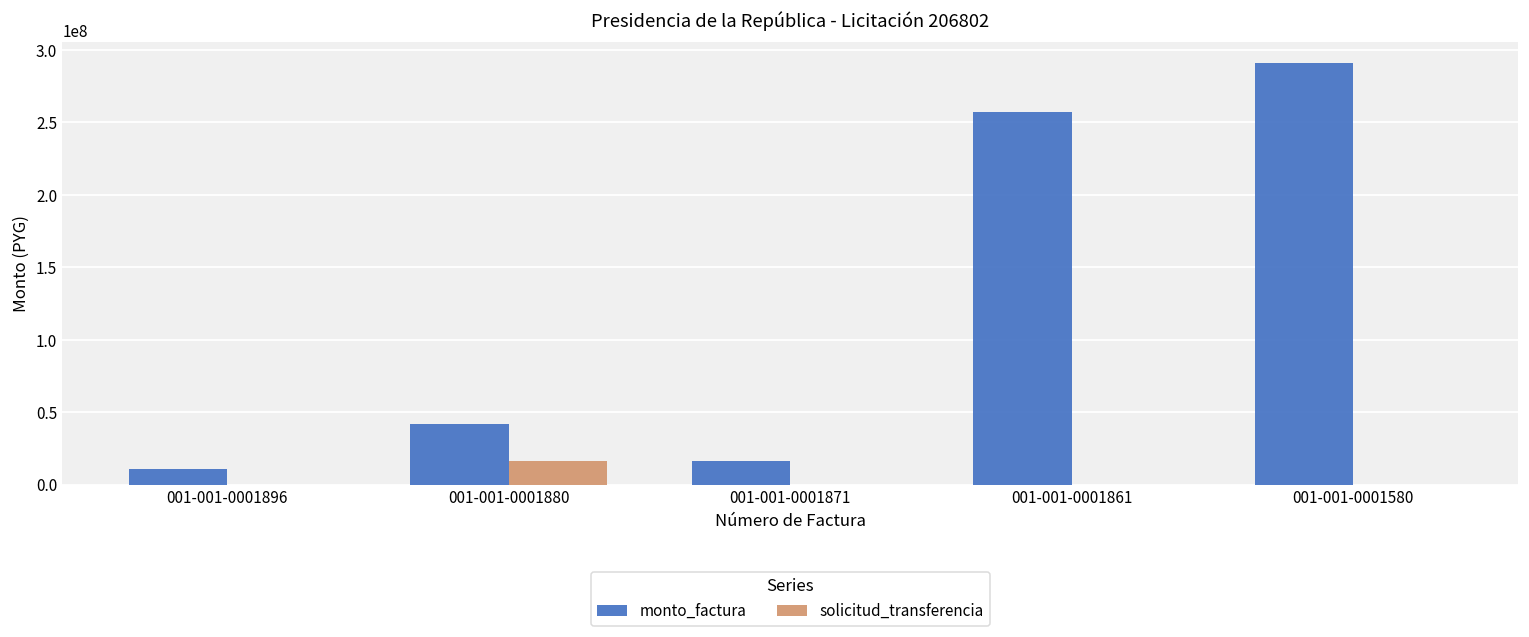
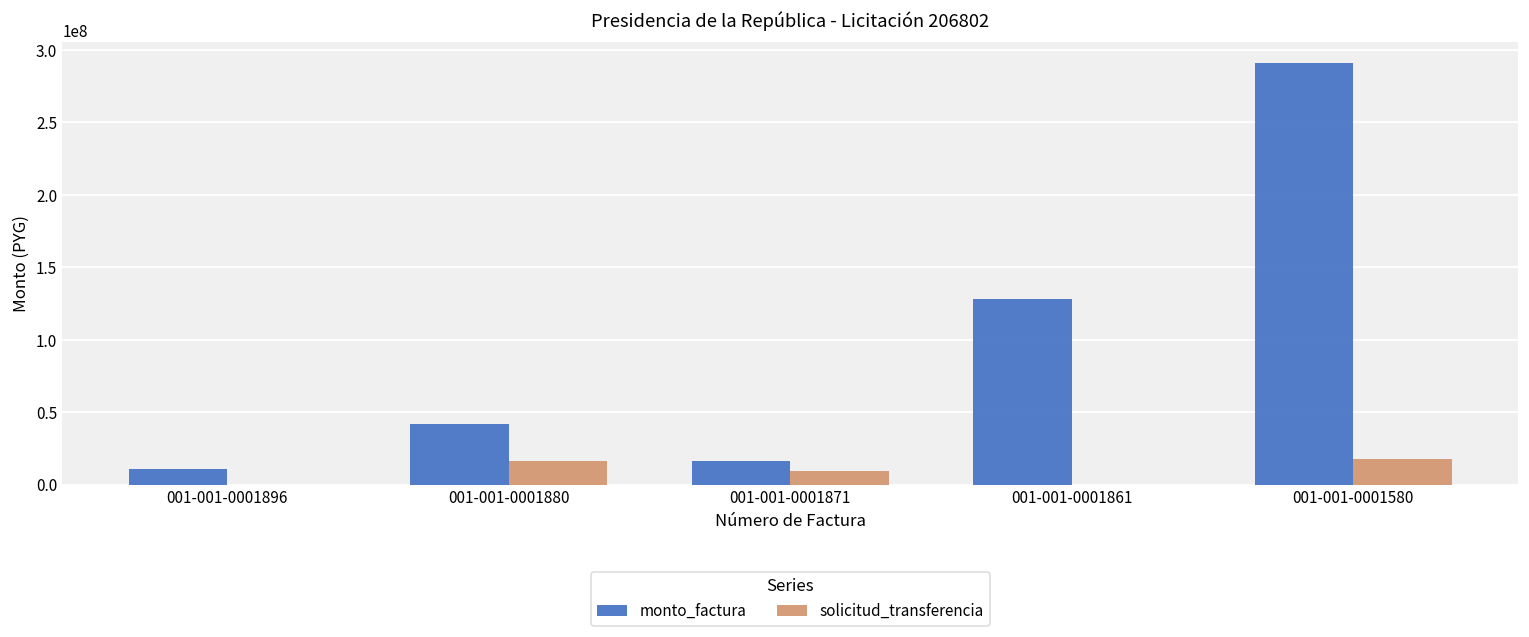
solicitud_transferencia, 001-001-0001871: 0 -> 10000000
monto_factura, 001-001-0001861: 257000000 -> 128000000
solicitud_transferencia, 001-001-0001580: 0 -> 17000000
